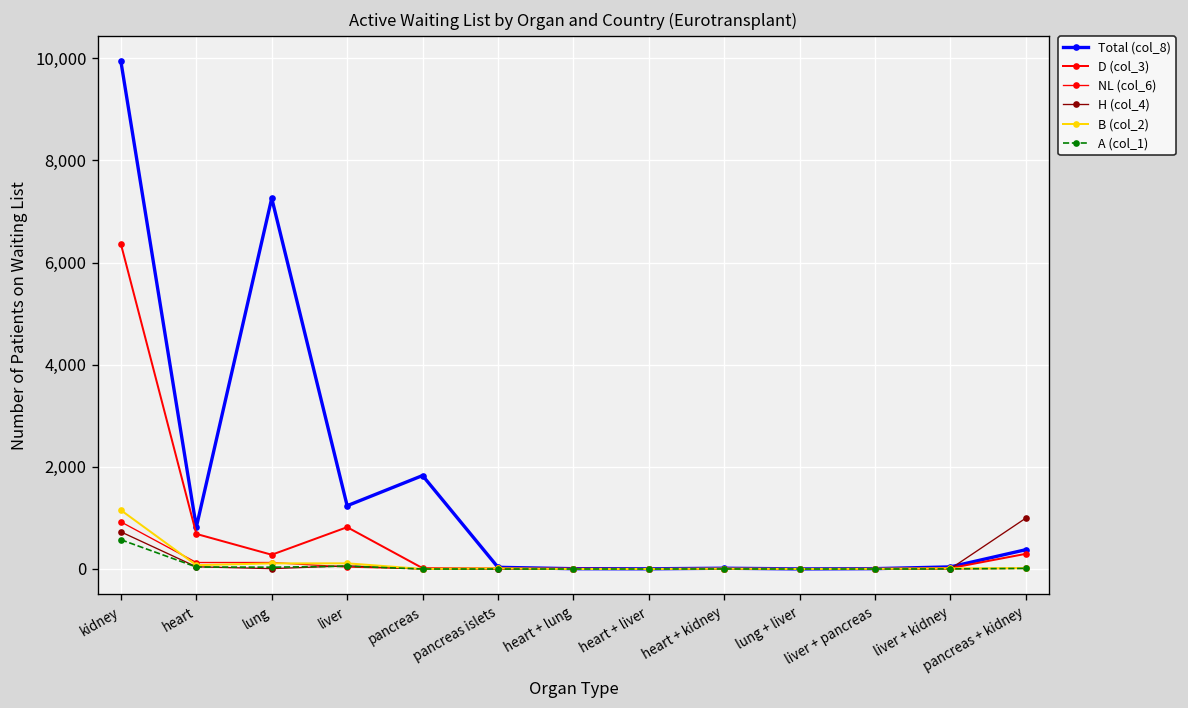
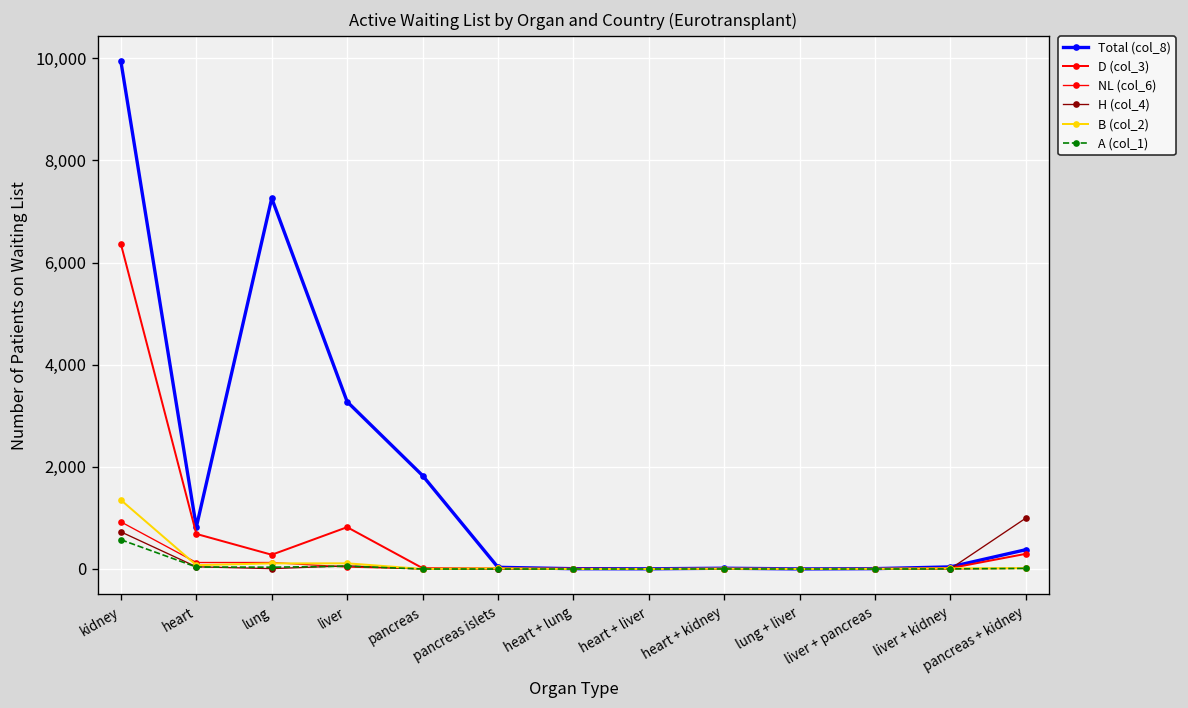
B (col_2), kidney: 1,200 -> 1,400
Total (col_8), liver: 1,200 -> 3,300
